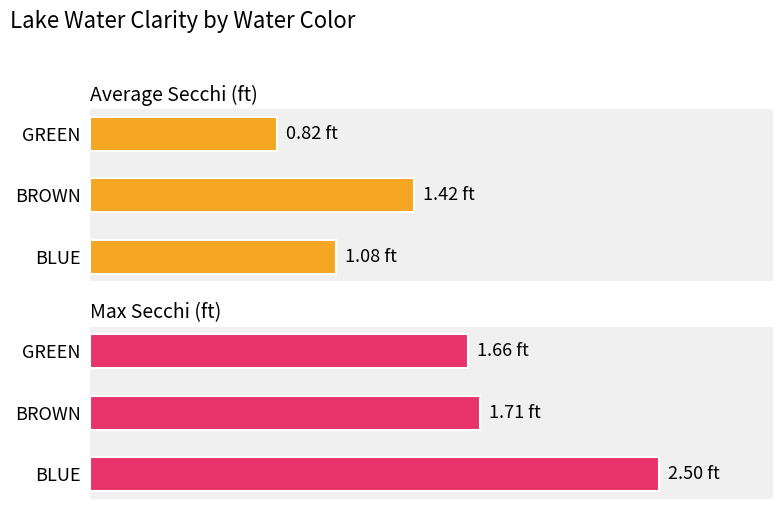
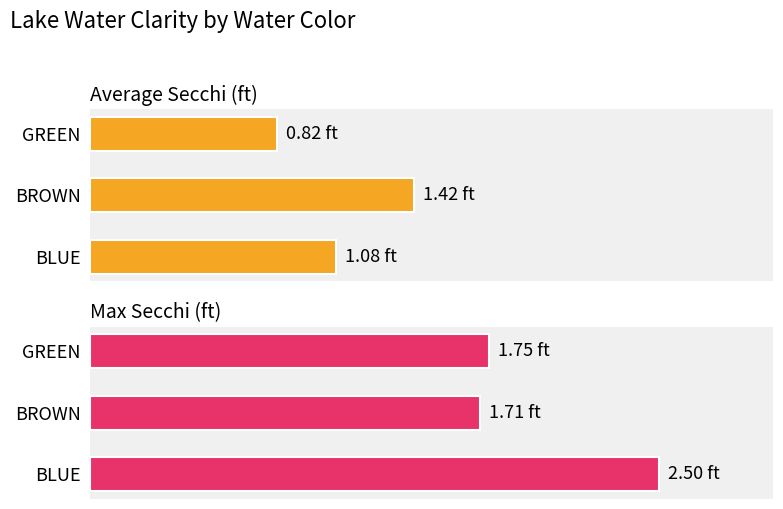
Max Secchi (ft), GREEN: 1.66 -> 1.75
